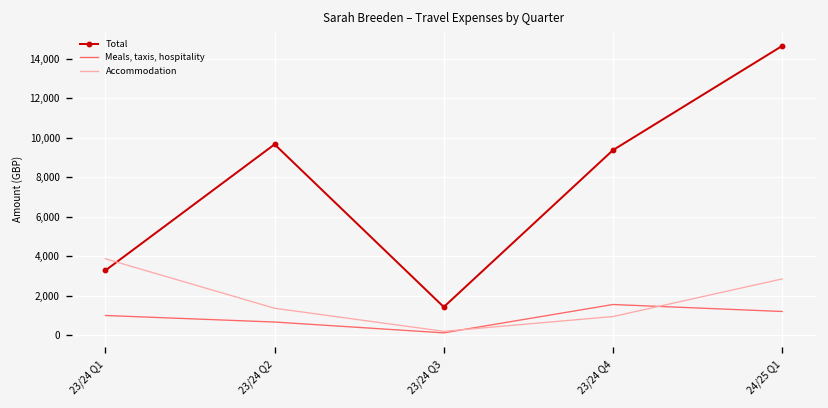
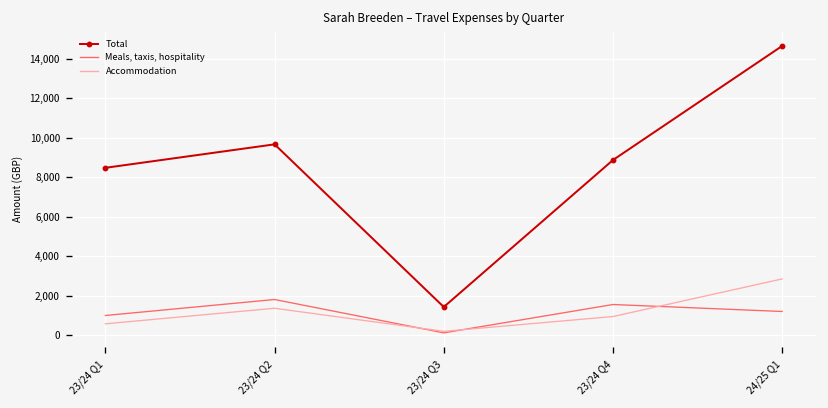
Total, 23/24 Q1: 3,300 -> 8,500
Accommodation, 23/24 Q1: 3,900 -> 600
Meals, taxis, hospitality, 23/24 Q2: 700 -> 1,800
Total, 23/24 Q4: 9,400 -> 8,900
